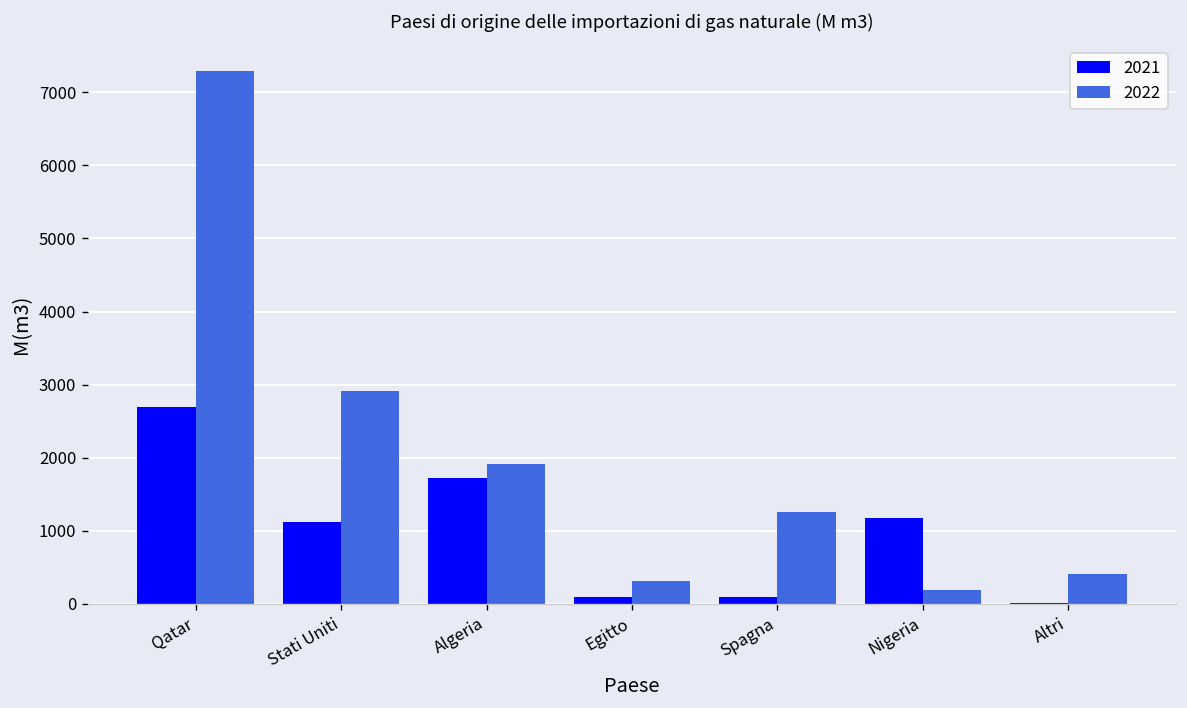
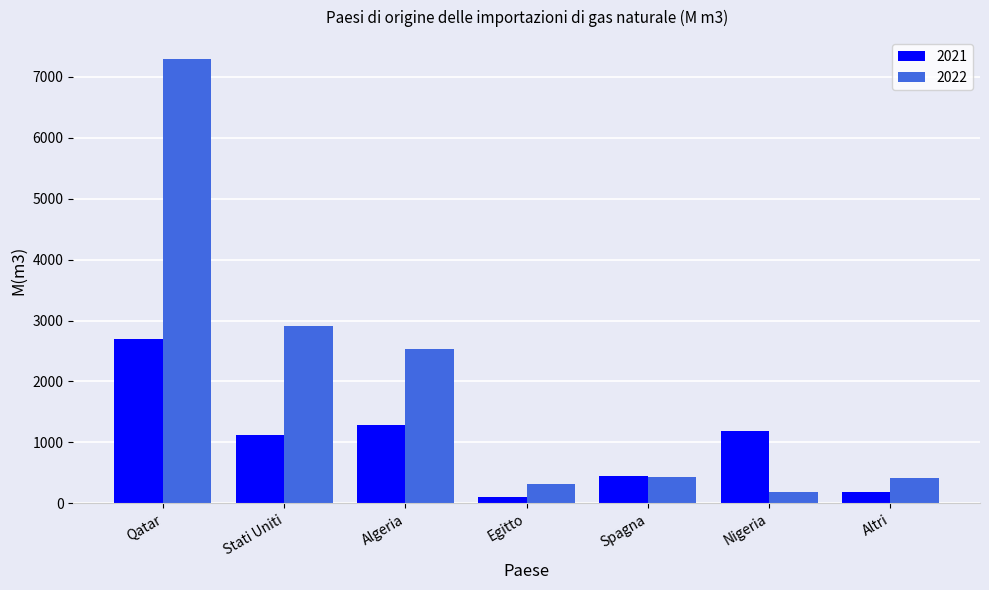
2021, Algeria: 1700 -> 1300
2022, Algeria: 1900 -> 2500
2021, Spagna: 100 -> 400
2022, Spagna: 1300 -> 400
2021, Altri: 0 -> 200
